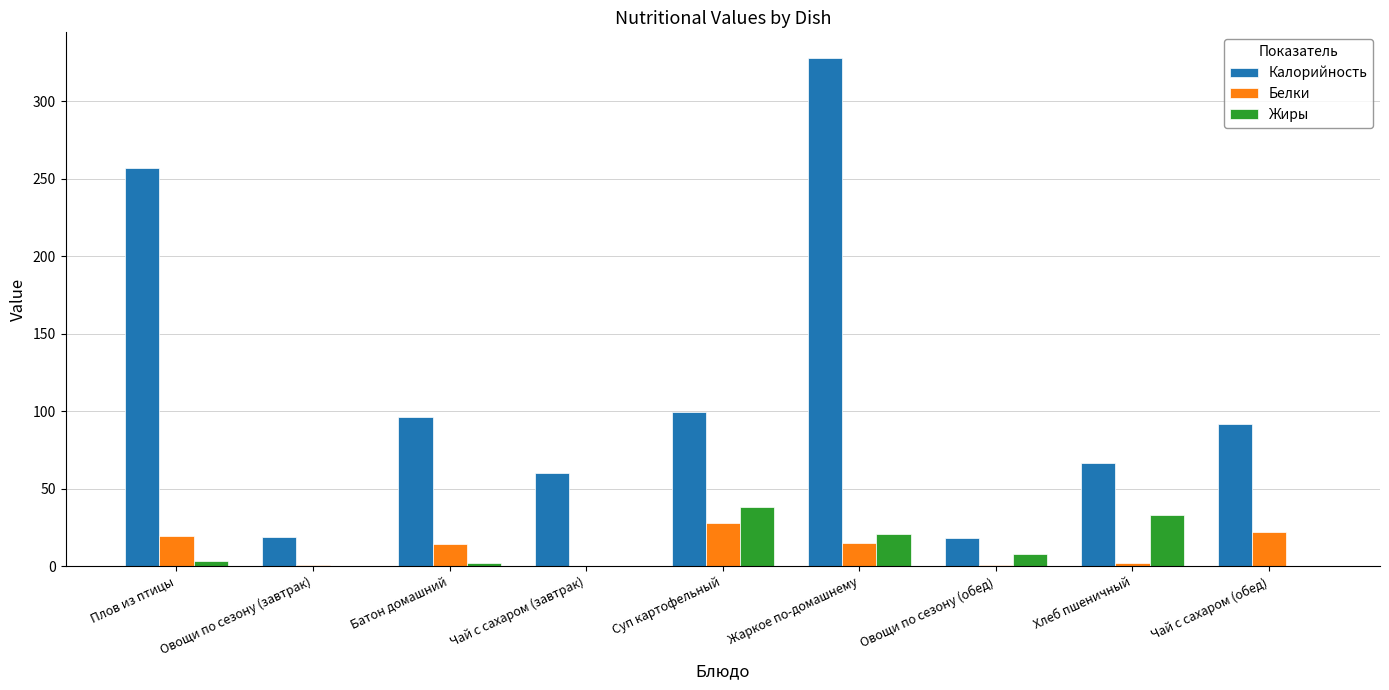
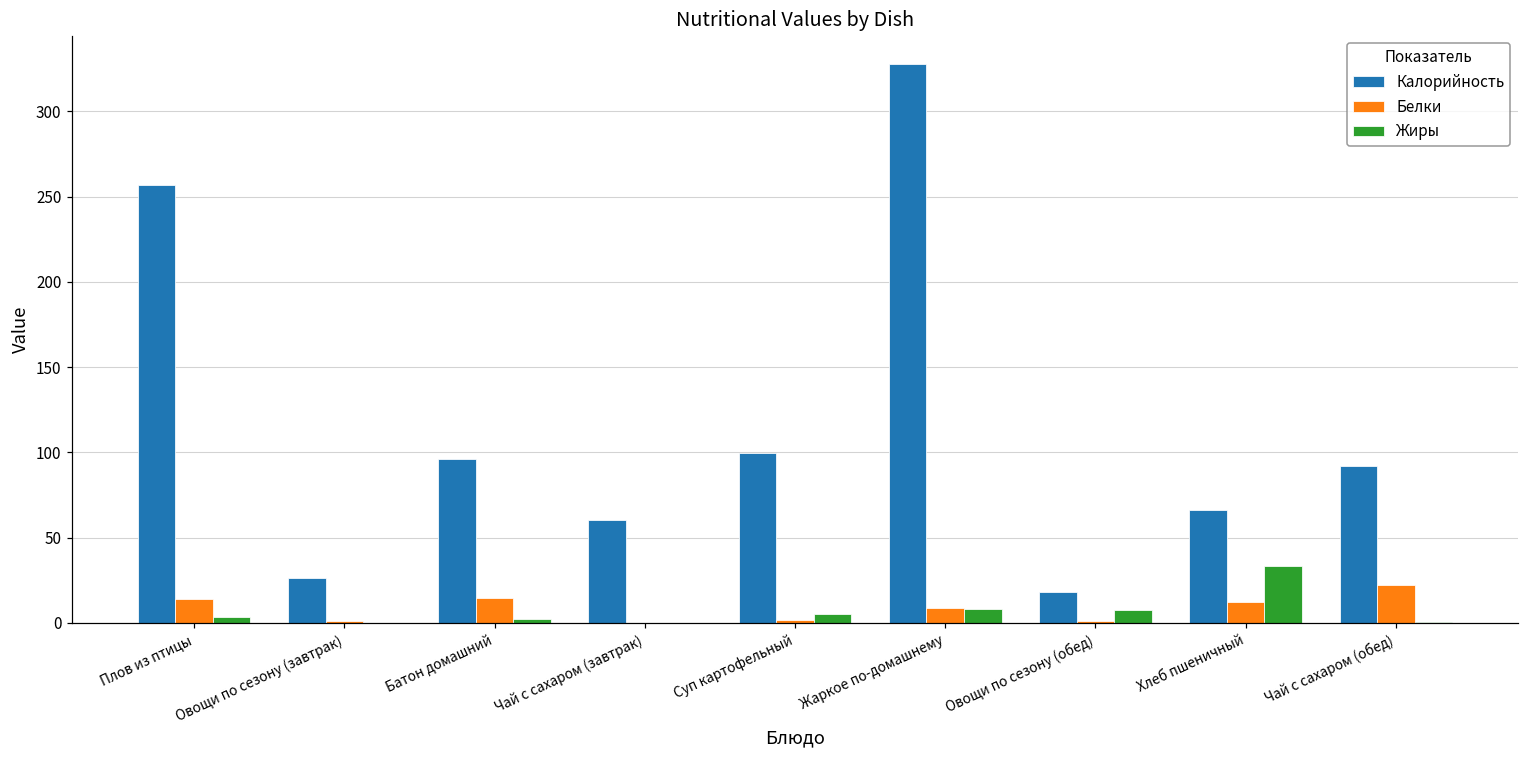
Белки, Плов из птицы: 20 -> 14
Калорийность, Овощи по сезону (завтрак): 19 -> 26
Белки, Суп картофельный: 28 -> 2
Жиры, Суп картофельный: 38 -> 5
Белки, Жаркое по-домашнему: 15 -> 9
Жиры, Жаркое по-домашнему: 20 -> 8
Белки, Хлеб пшеничный: 2 -> 12
